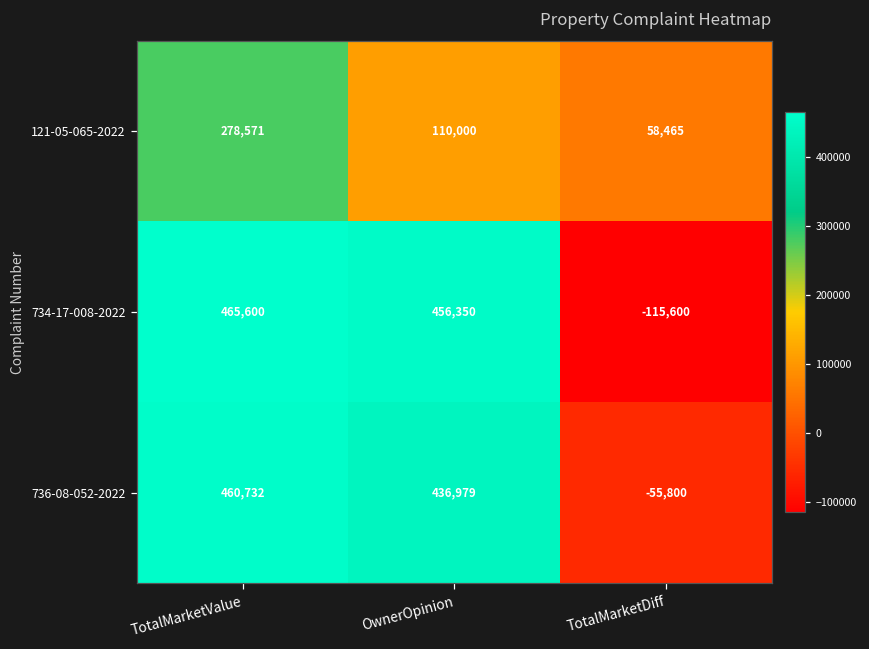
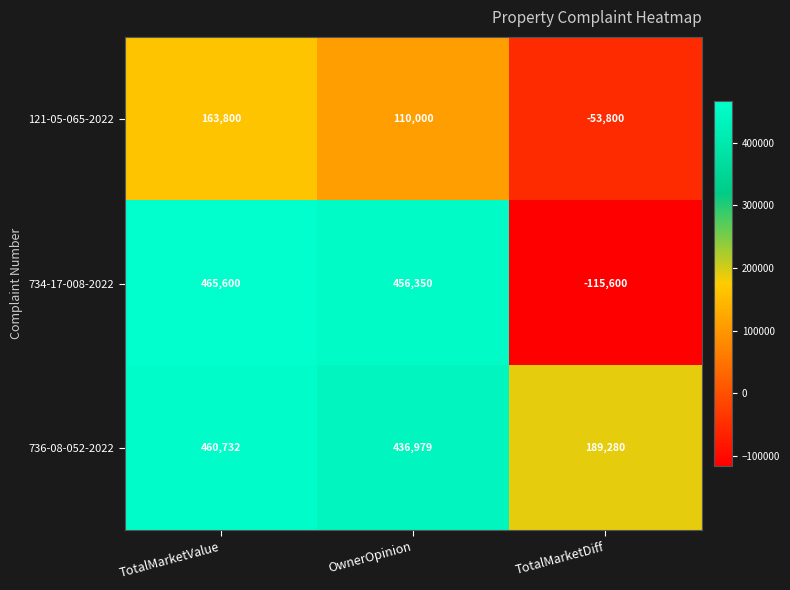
121-05-065-2022, TotalMarketValue: 278,571 -> 163,800
121-05-065-2022, TotalMarketDiff: 58,465 -> -53,800
736-08-052-2022, TotalMarketDiff: -55,800 -> 189,280
